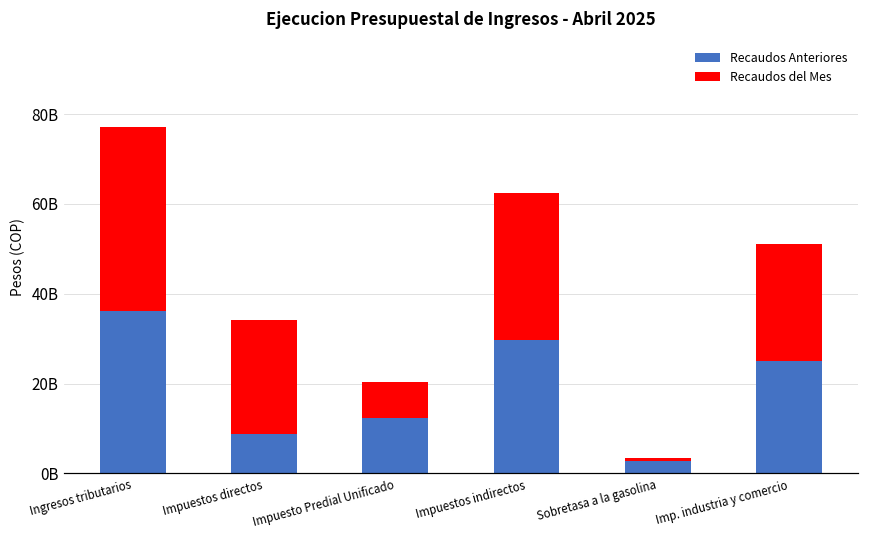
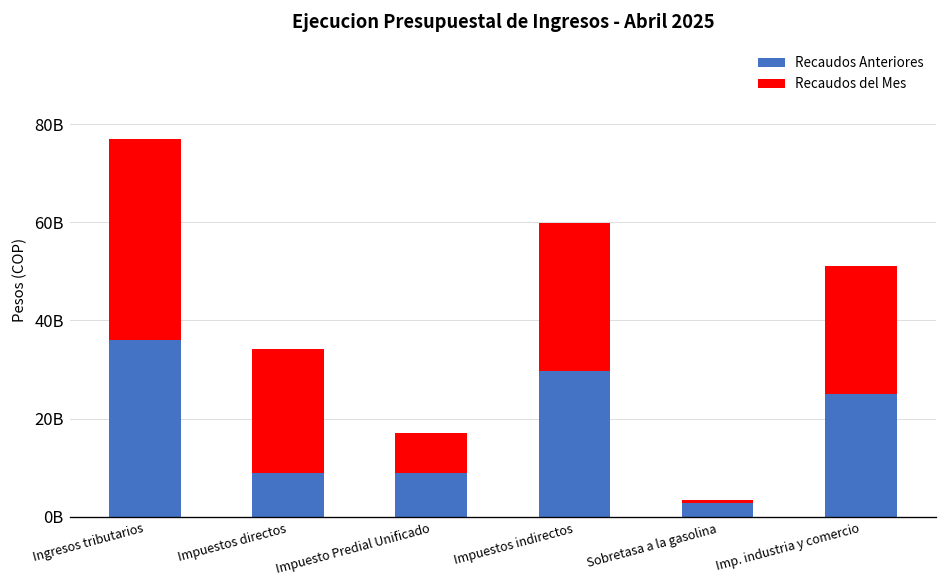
Recaudos Anteriores, Impuesto Predial Unificado: 12000000000 -> 9000000000
Recaudos del Mes, Impuestos indirectos: 33000000000 -> 30000000000
